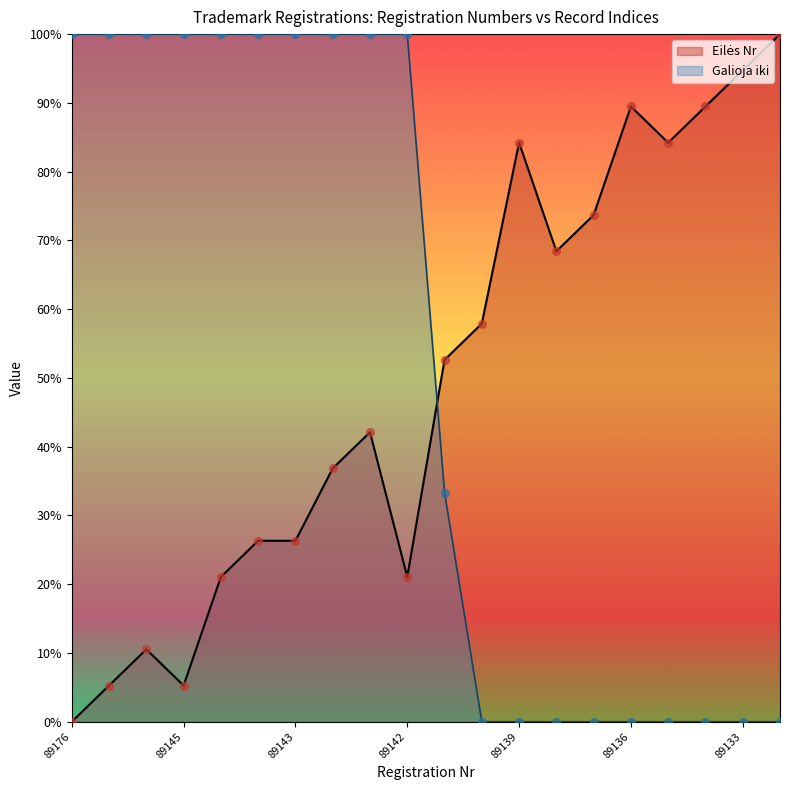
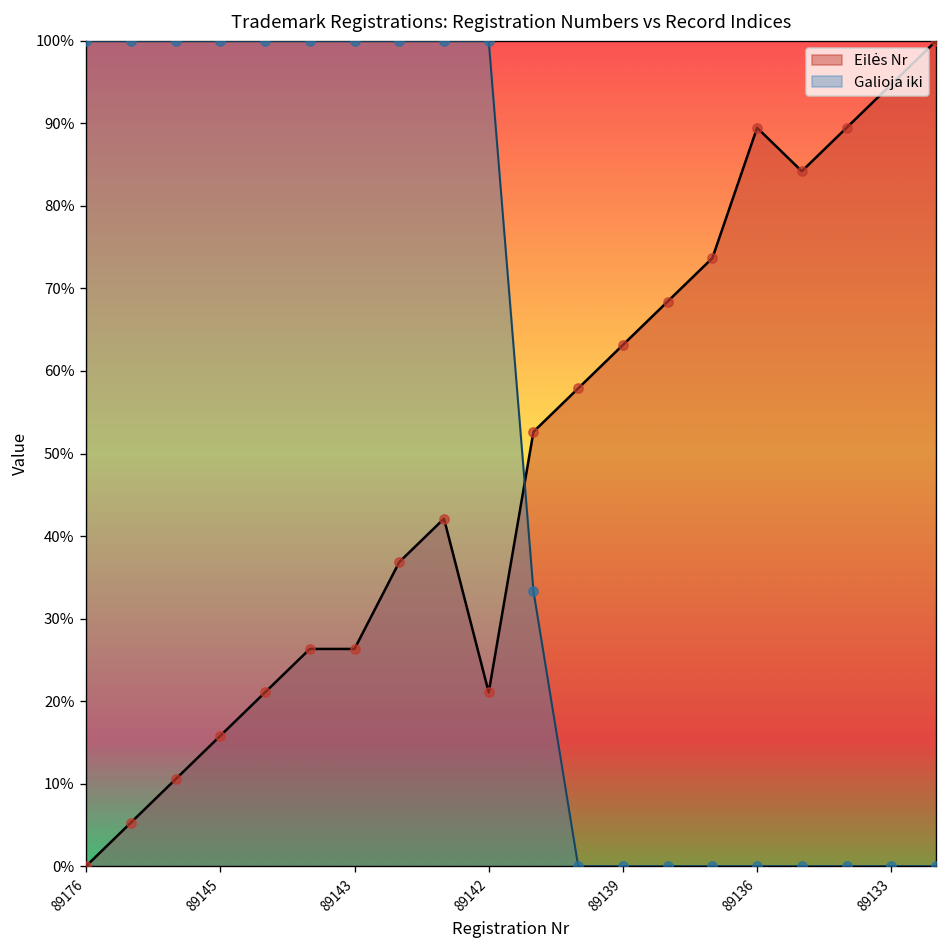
Eilės Nr, 89145: 5% -> 16%
Eilės Nr, 89139: 84% -> 63%
